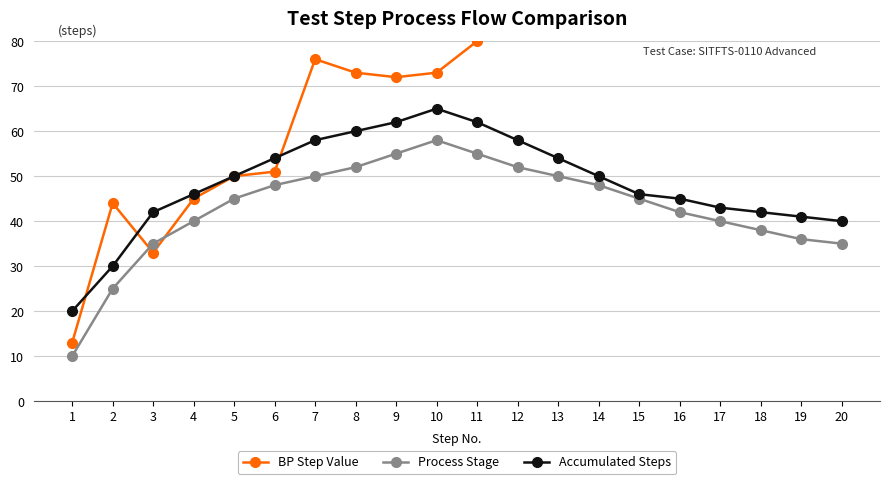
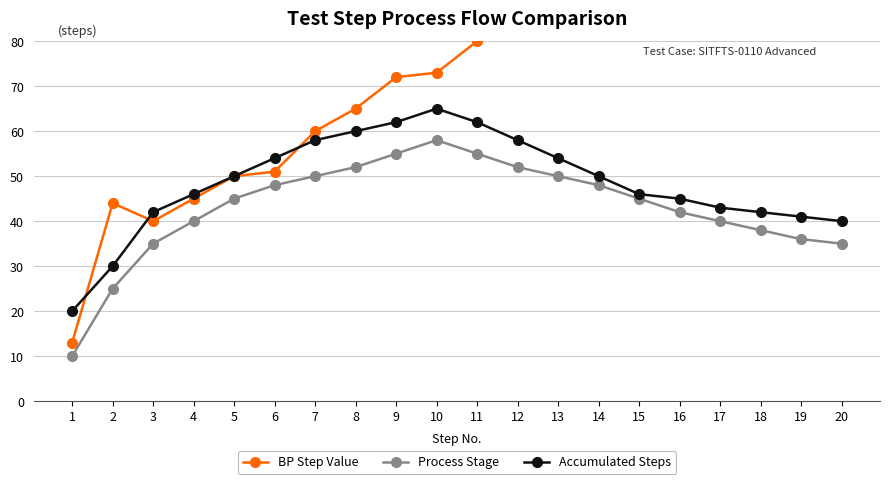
BP Step Value, 3: 33 -> 40
BP Step Value, 7: 76 -> 60
BP Step Value, 8: 73 -> 65
